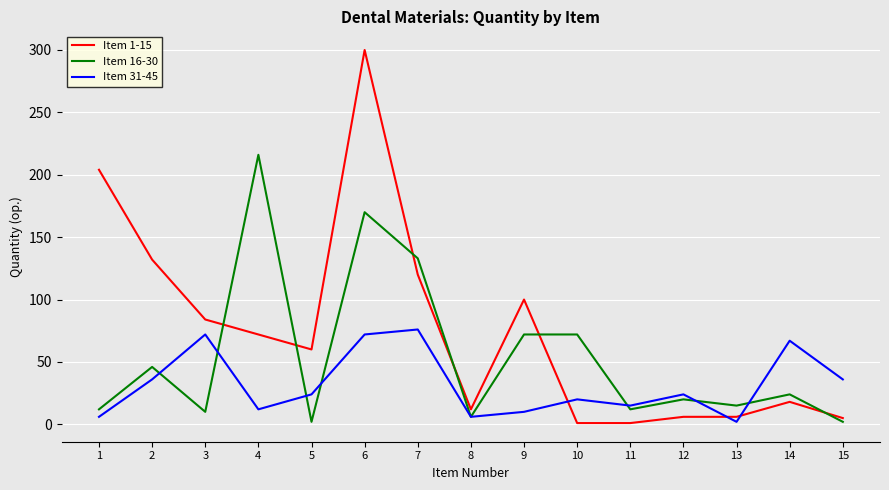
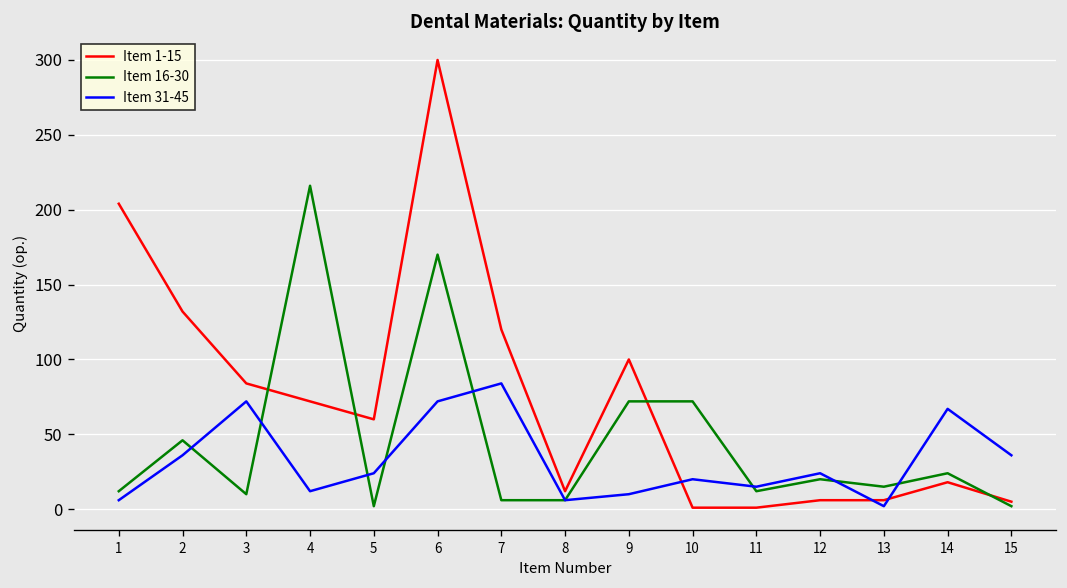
Item 16-30, 7: 133 -> 6
Item 31-45, 7: 76 -> 84
